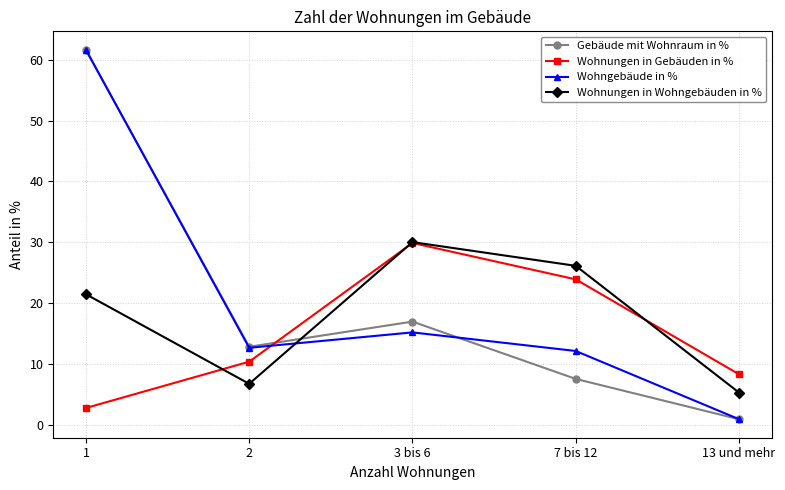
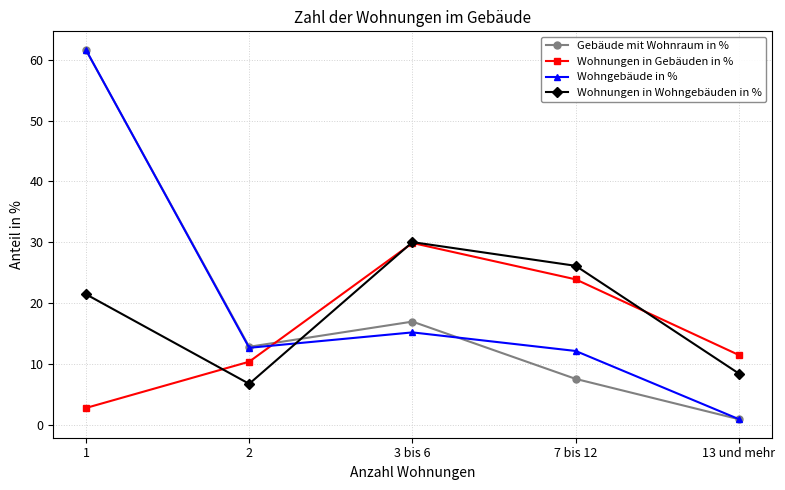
Wohnungen in Gebäuden in %, 13 und mehr: 8 -> 12
Wohnungen in Wohngebäuden in %, 13 und mehr: 5 -> 8
